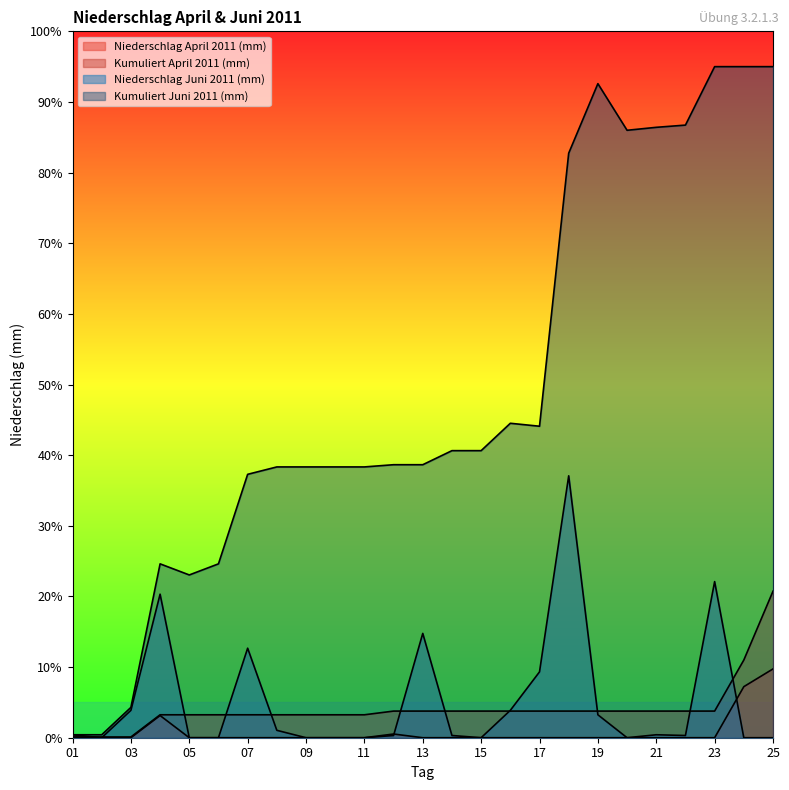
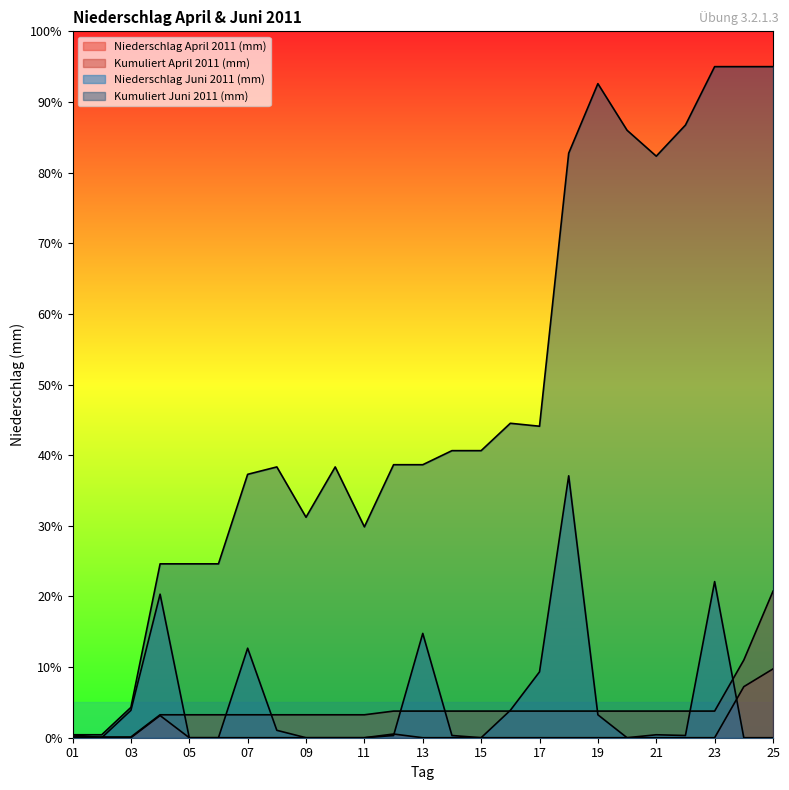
Kumuliert Juni 2011 (mm), 05: 23% -> 25%
Kumuliert Juni 2011 (mm), 09: 38% -> 31%
Kumuliert Juni 2011 (mm), 11: 38% -> 30%
Kumuliert Juni 2011 (mm), 21: 86% -> 82%
